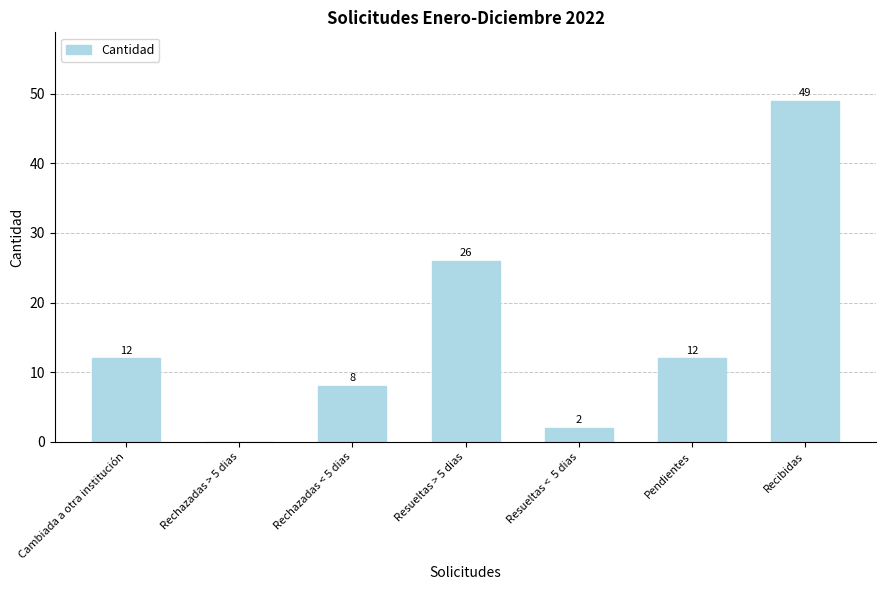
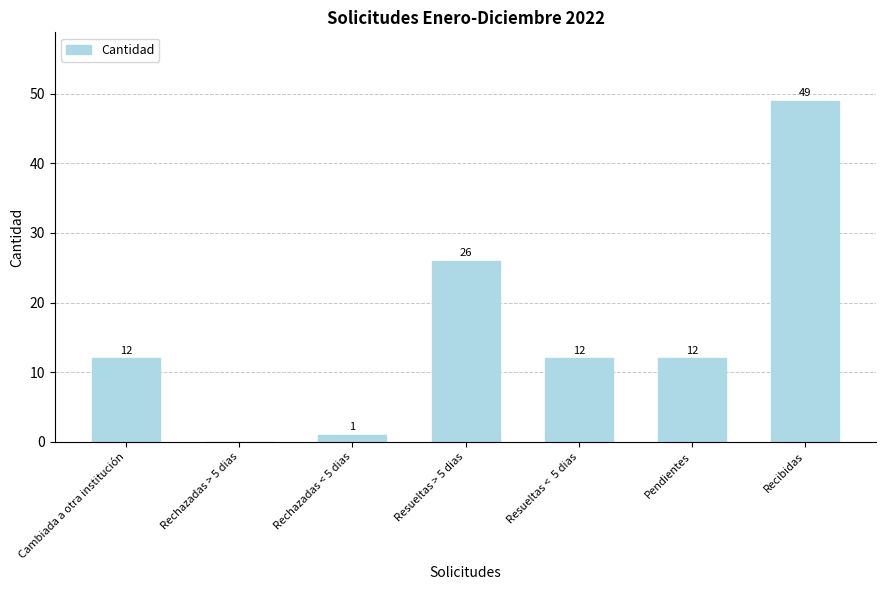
Rechazadas < 5 dias: 8 -> 1
Resueltas < 5 dias: 2 -> 12
